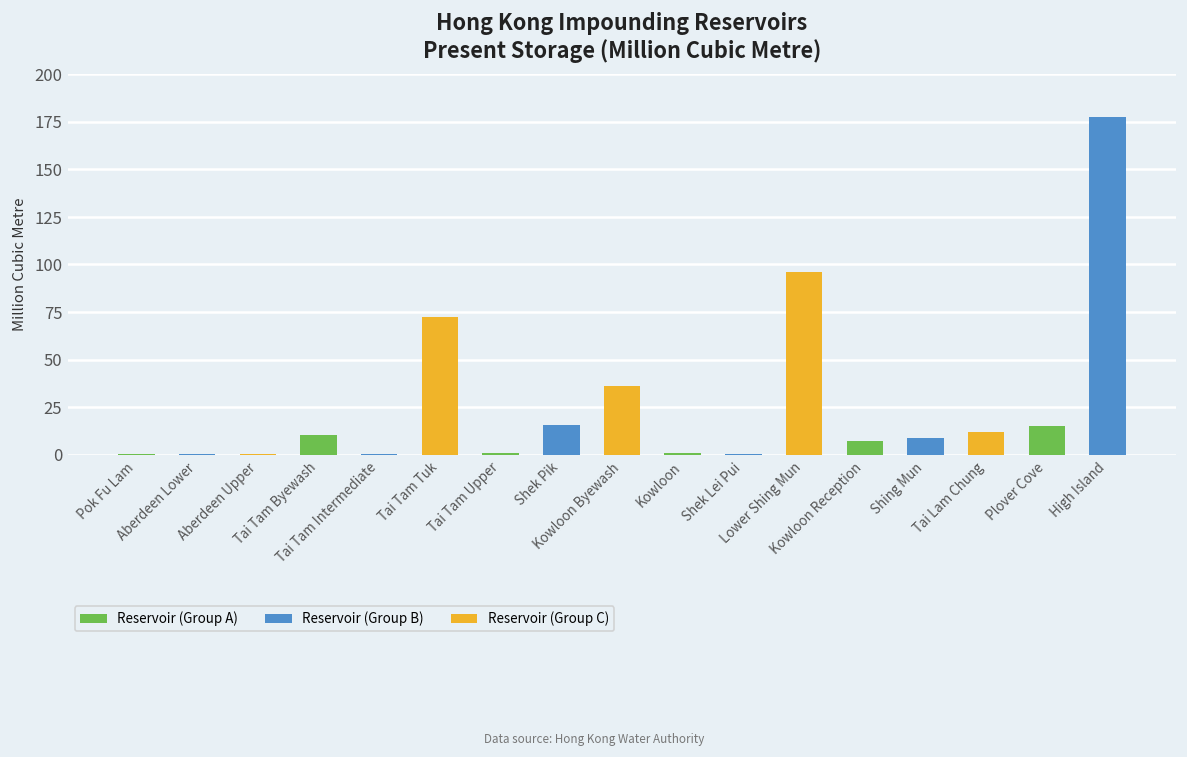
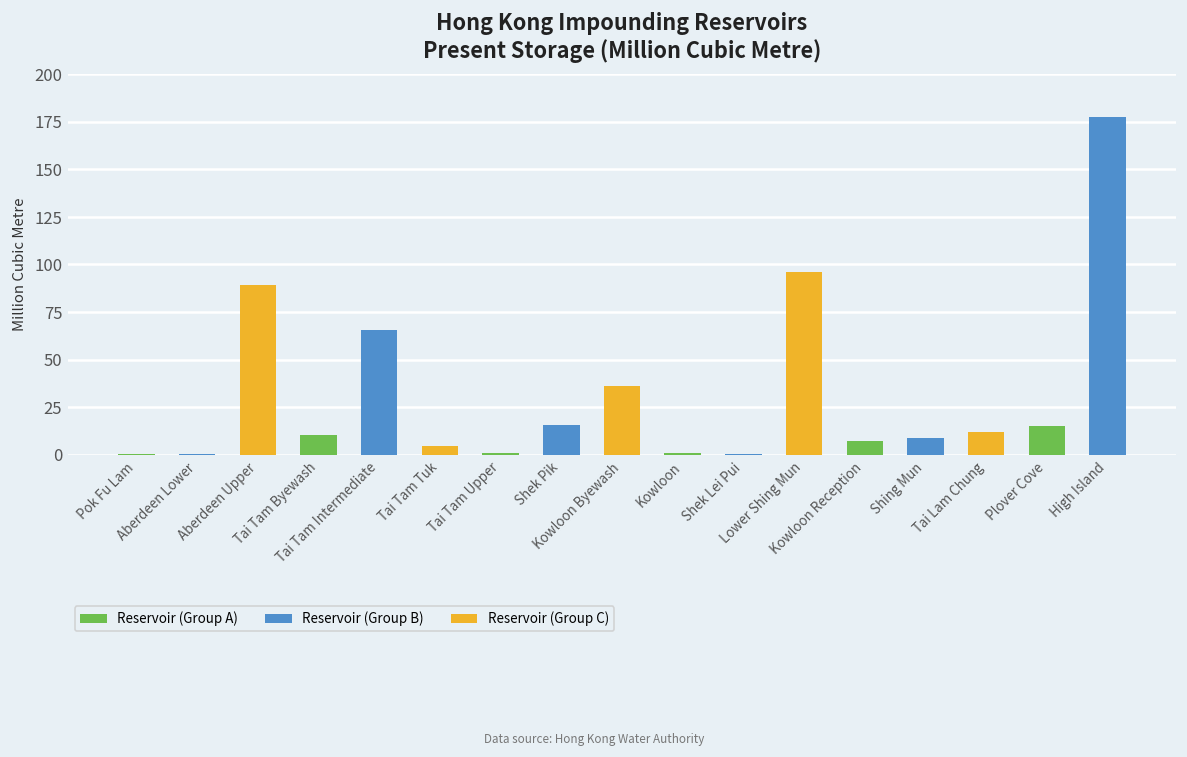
Aberdeen Upper: 1 -> 89
Tai Tam Intermediate: 1 -> 65
Tai Tam Tuk: 72 -> 5
